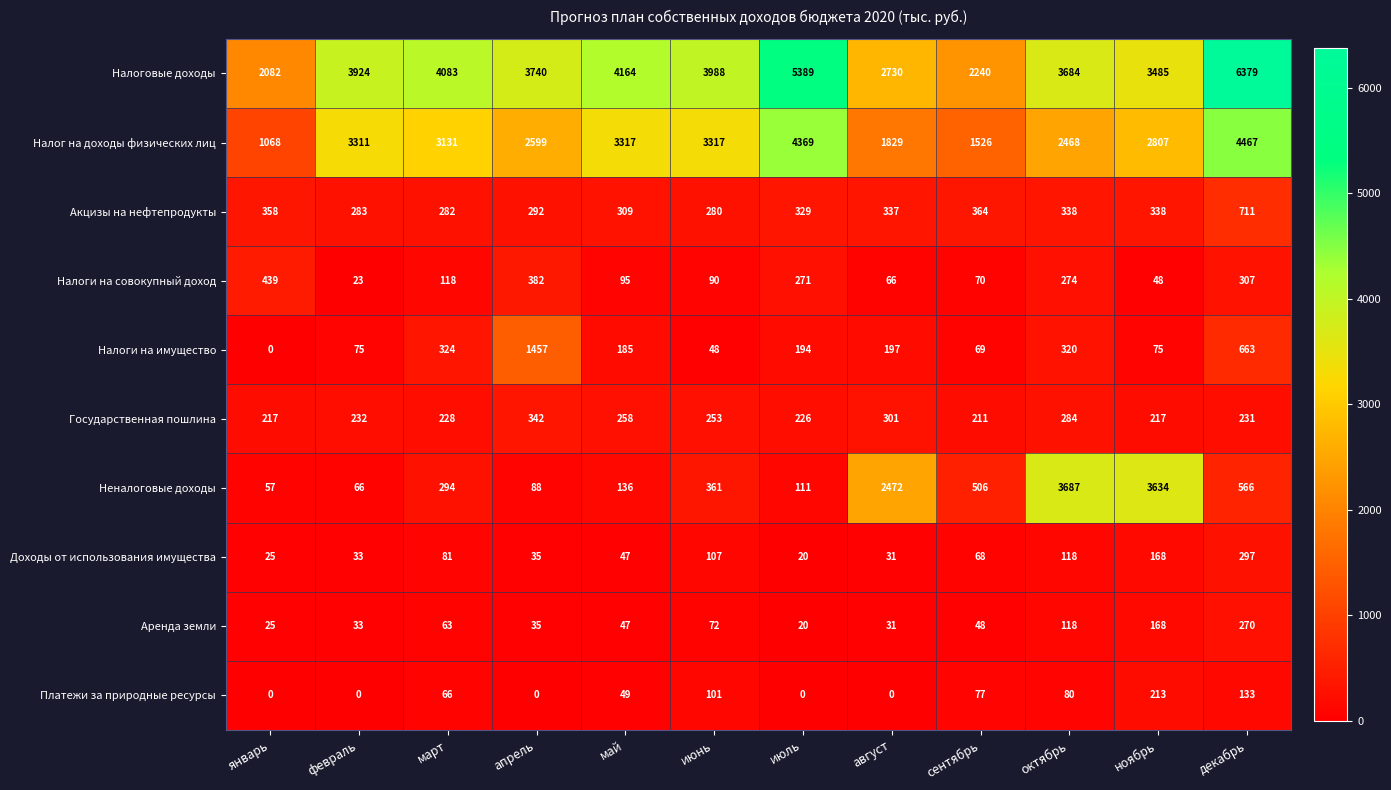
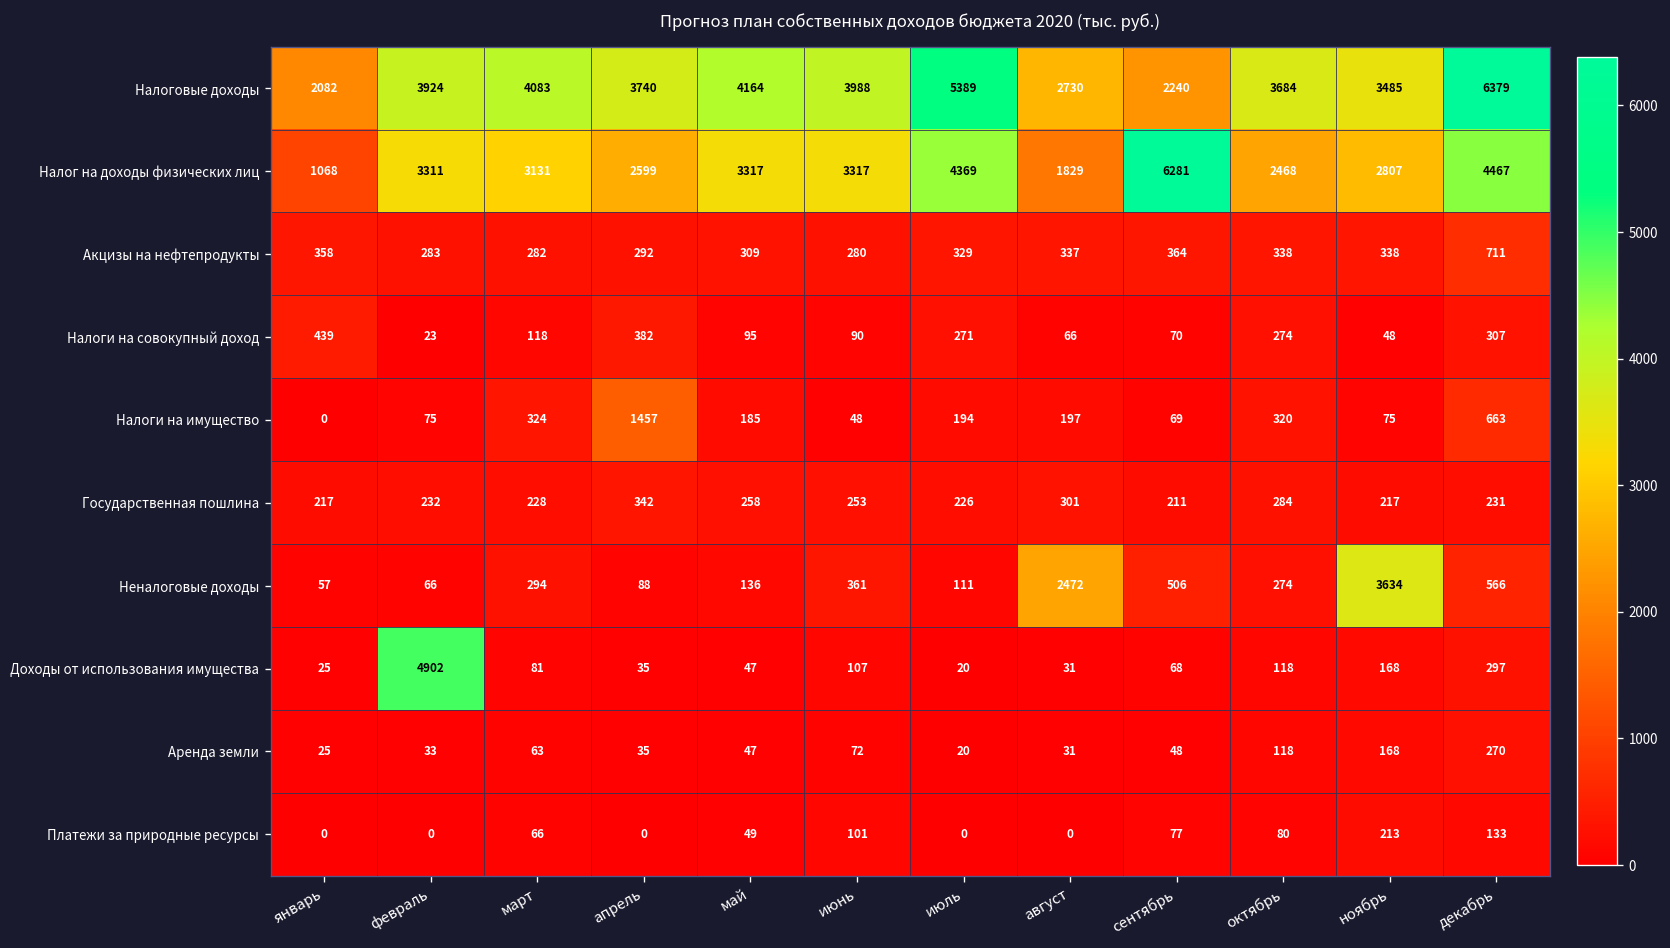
Налог на доходы физических лиц, сентябрь: 1526 -> 6281
Неналоговые доходы, октябрь: 3687 -> 274
Доходы от использования имущества, февраль: 33 -> 4902
